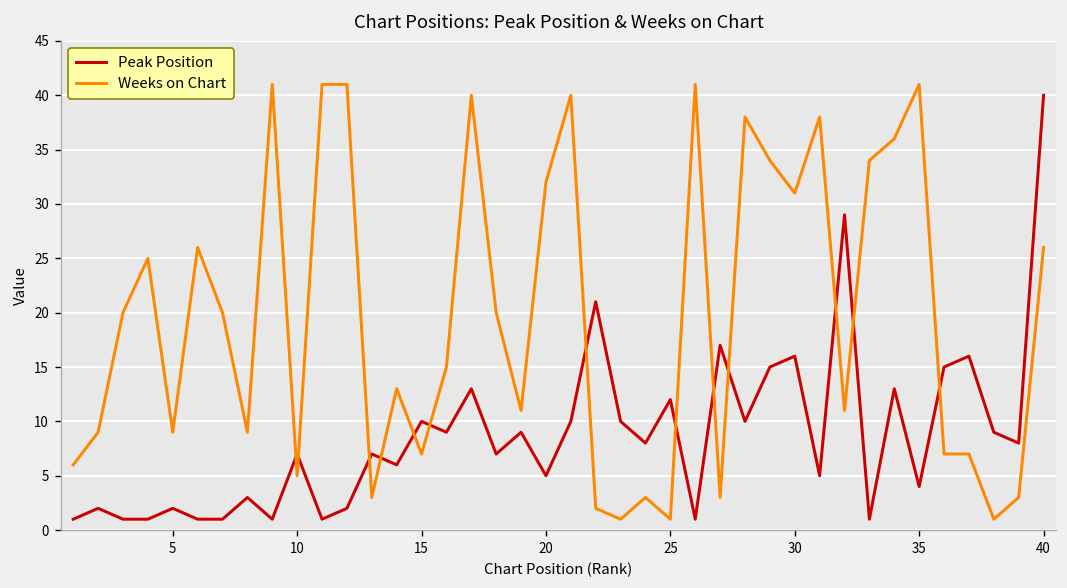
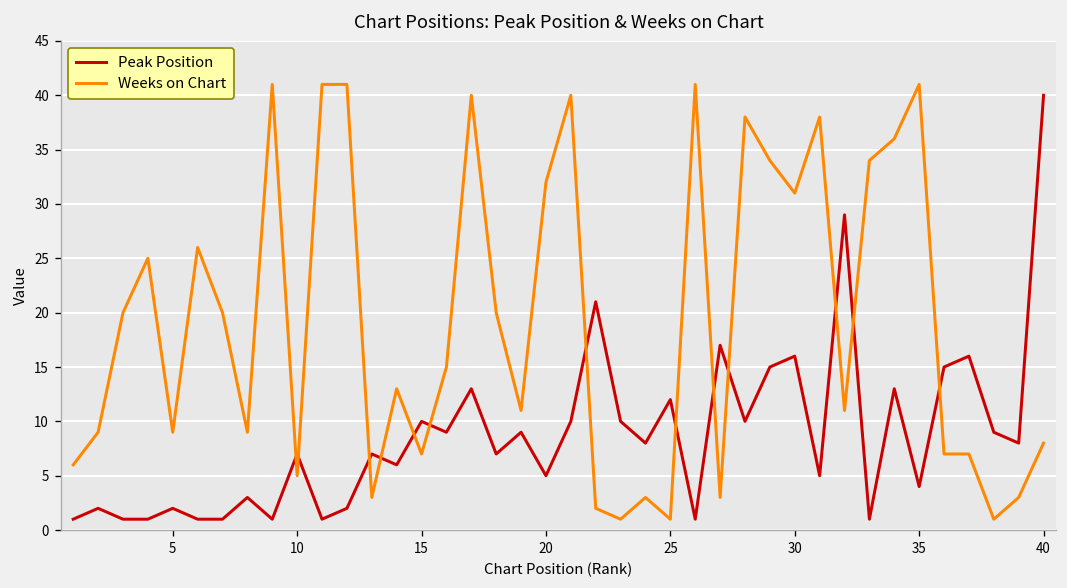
Weeks on Chart, 40: 26 -> 8
